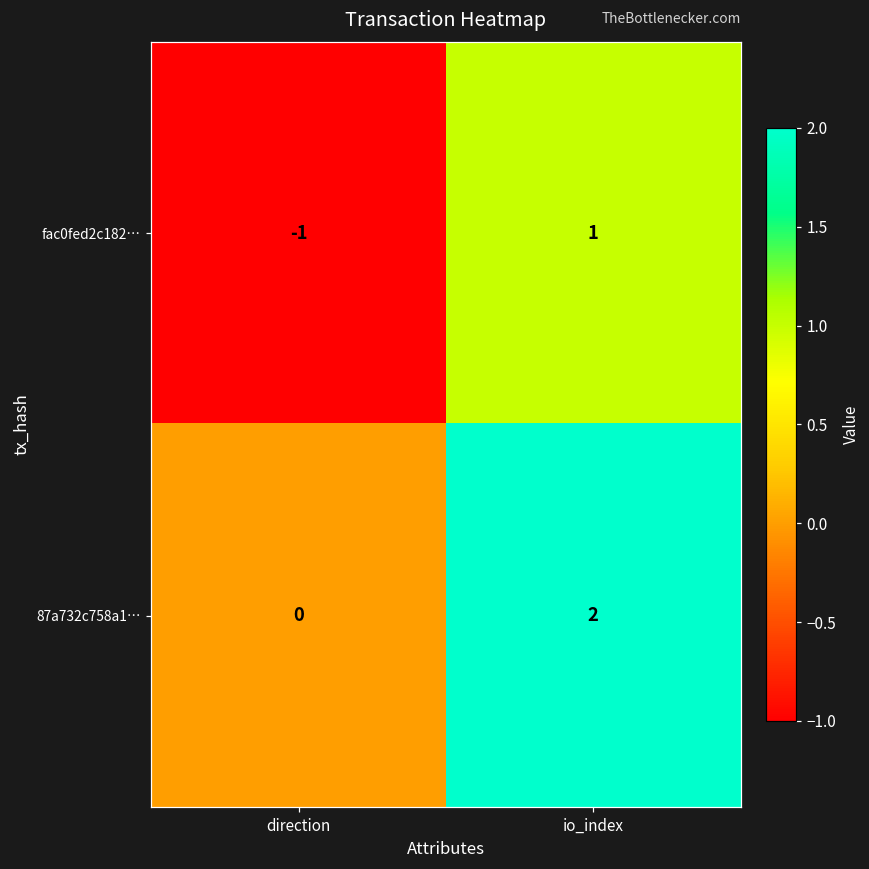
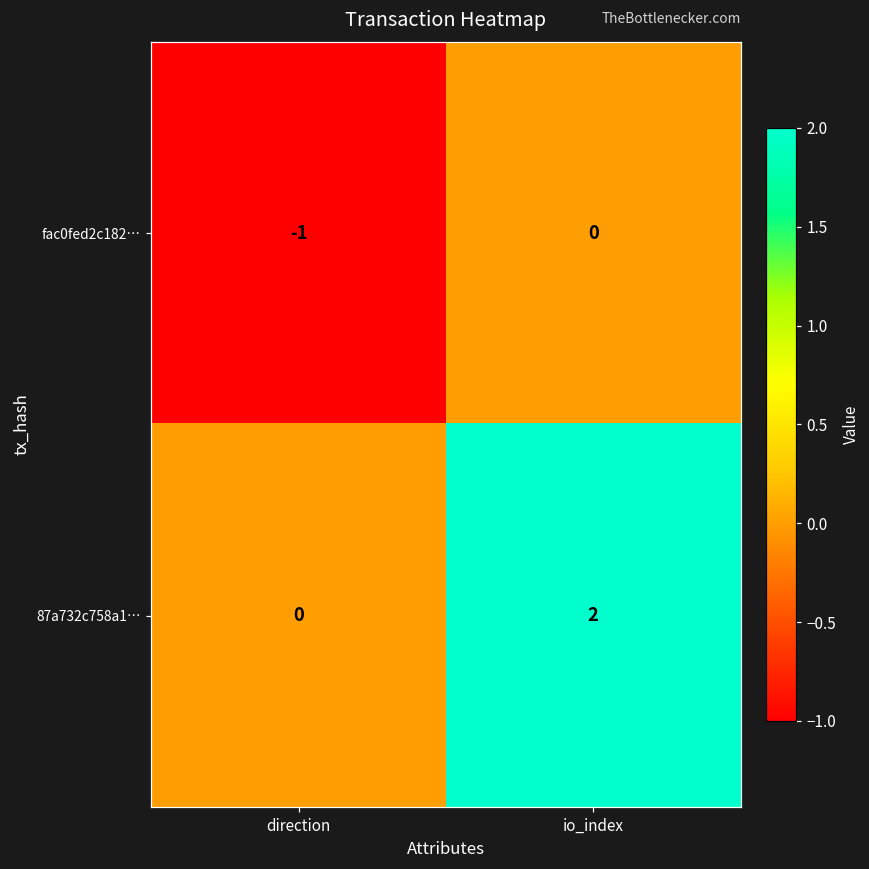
fac0fed2c182…, io_index: 1 -> 0
